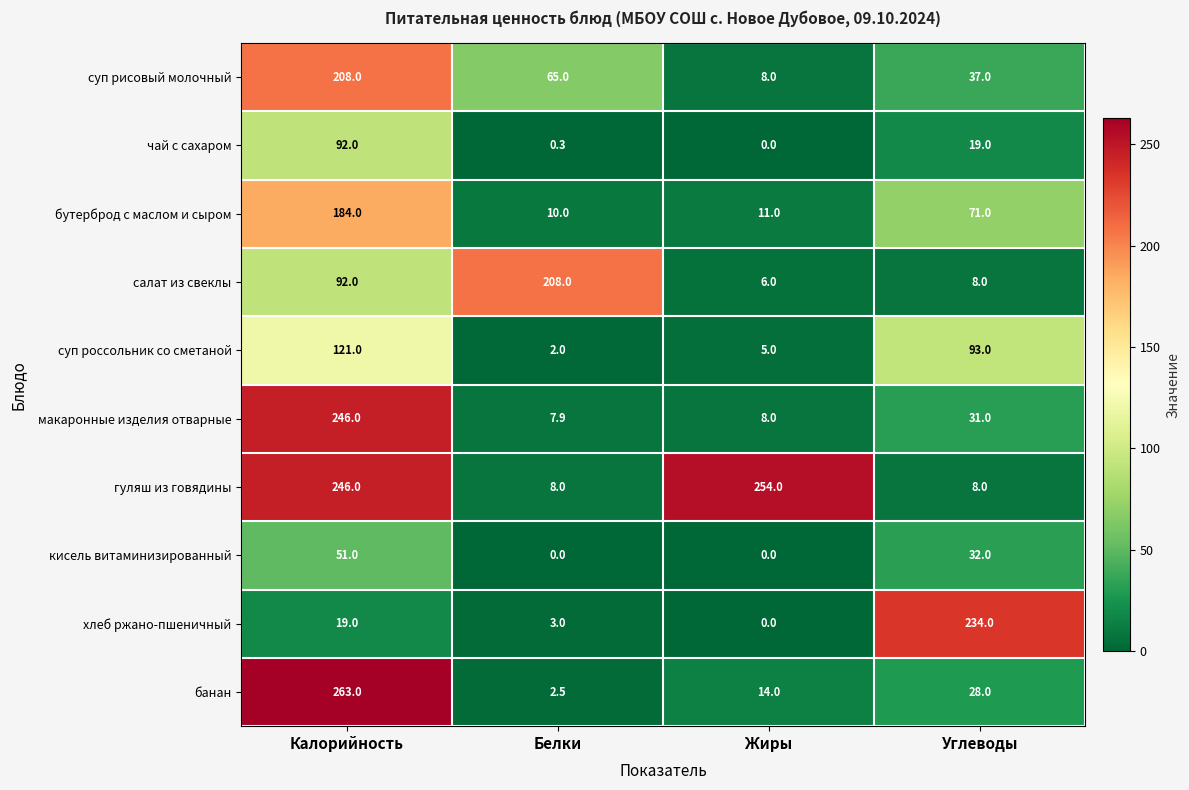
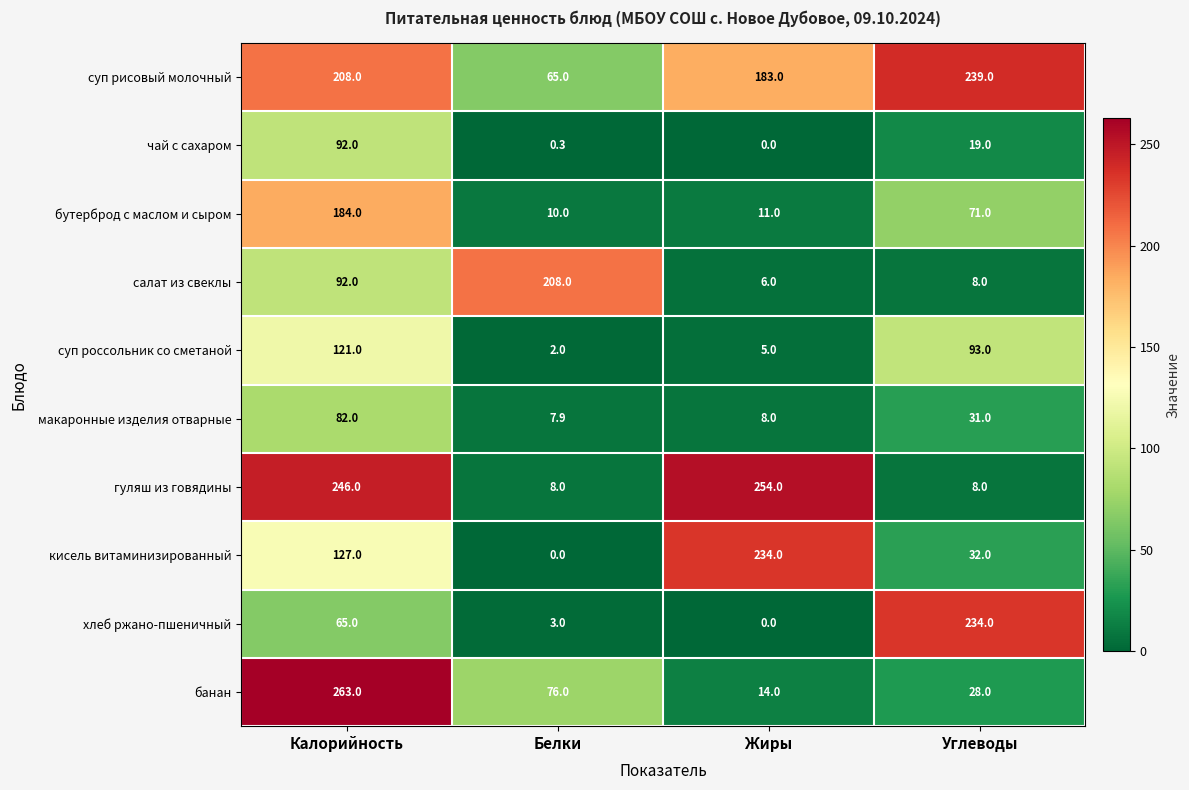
суп рисовый молочный, Жиры: 8.0 -> 183.0
суп рисовый молочный, Углеводы: 37.0 -> 239.0
макаронные изделия отварные, Калорийность: 246.0 -> 82.0
кисель витаминизированный, Калорийность: 51.0 -> 127.0
кисель витаминизированный, Жиры: 0.0 -> 234.0
хлеб ржано-пшеничный, Калорийность: 19.0 -> 65.0
банан, Белки: 2.5 -> 76.0
